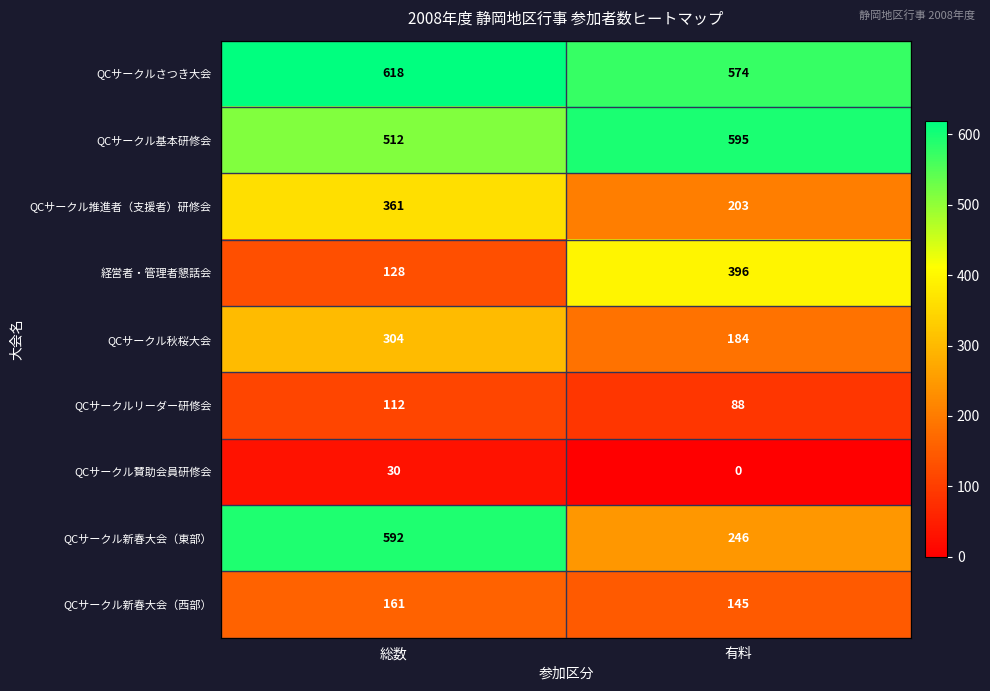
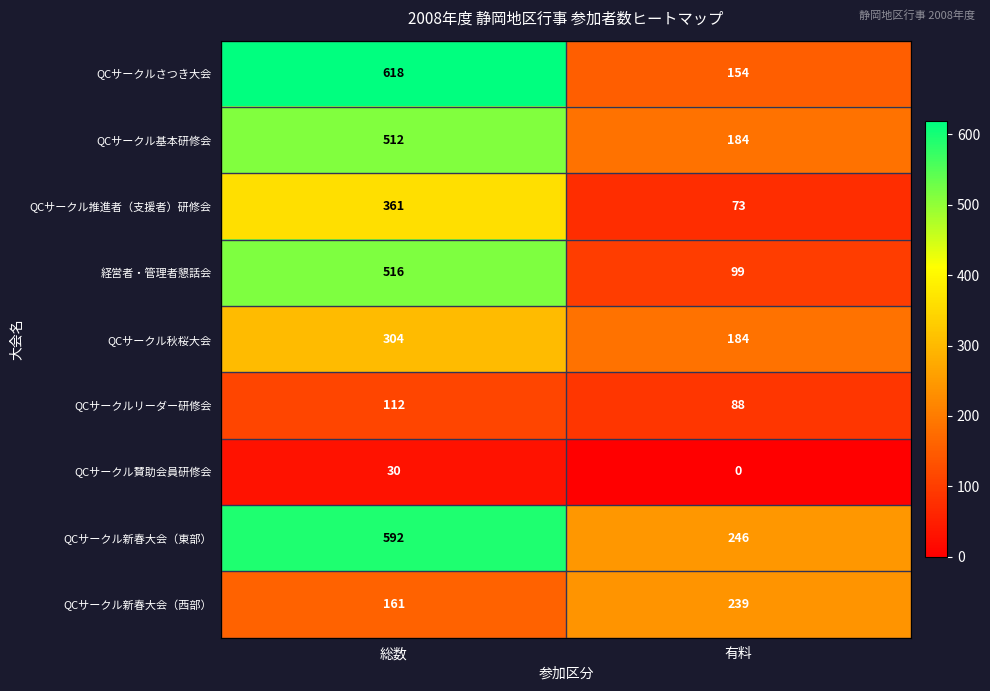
QCサークルさつき大会, 有料: 574 -> 154
QCサークル基本研修会, 有料: 595 -> 184
QCサークル推進者（支援者）研修会, 有料: 203 -> 73
経営者・管理者懇話会, 総数: 128 -> 516
経営者・管理者懇話会, 有料: 396 -> 99
QCサークル新春大会（西部）, 有料: 145 -> 239
